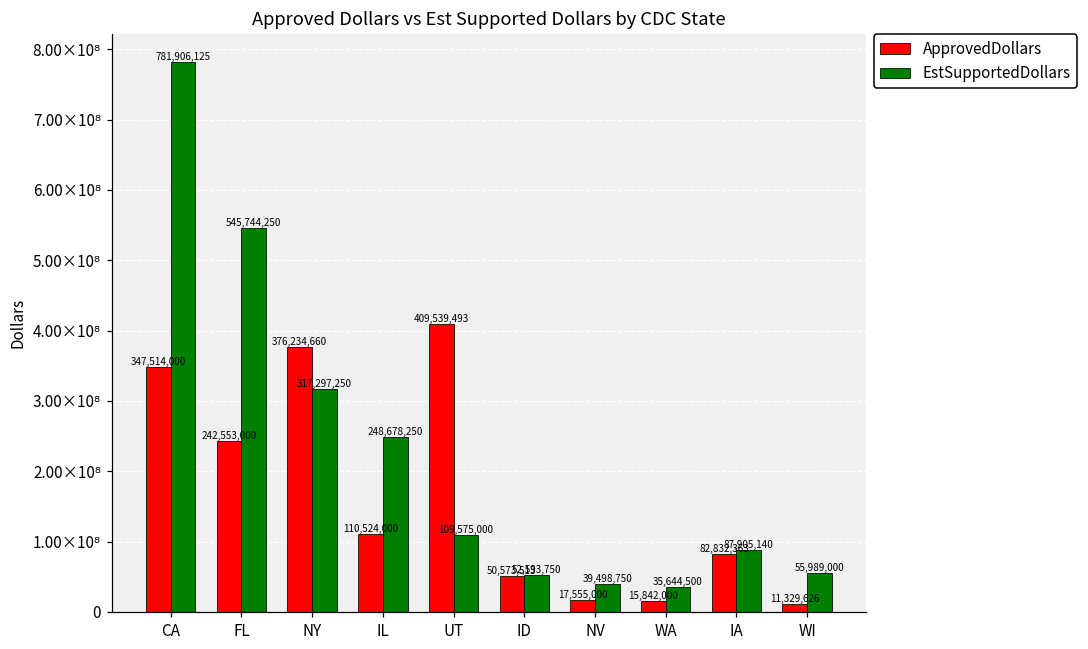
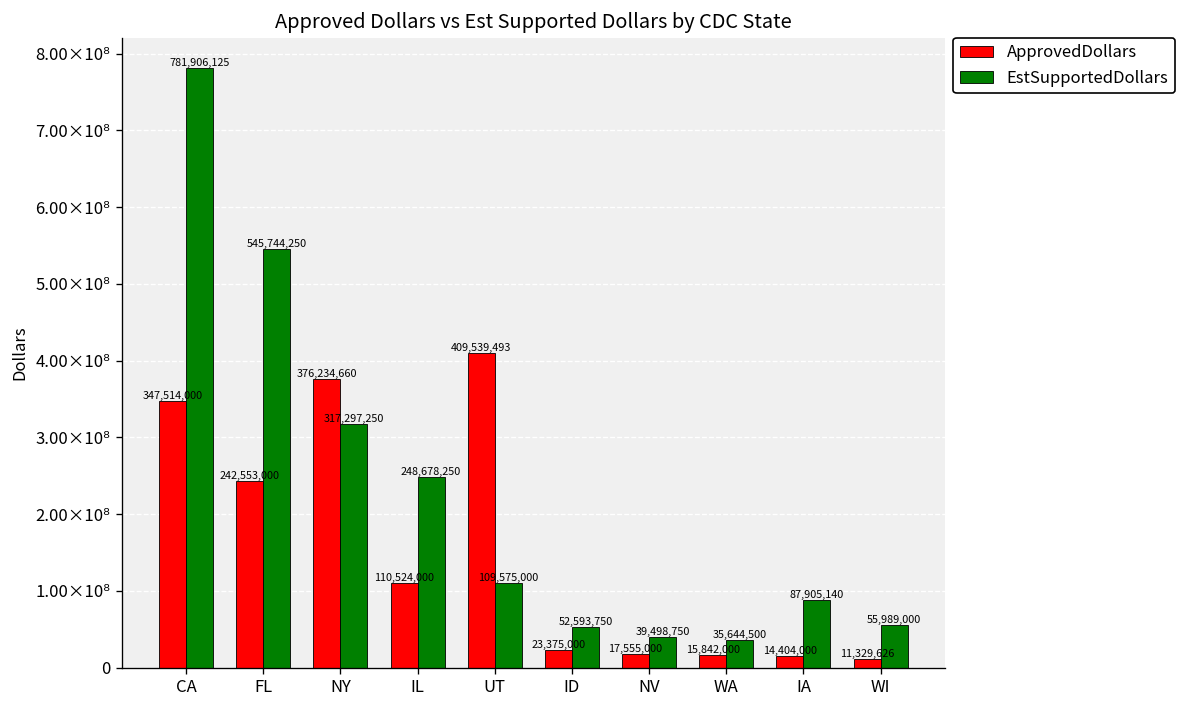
ApprovedDollars, ID: 50,573,513 -> 23,375,000
ApprovedDollars, IA: 82,832,363 -> 14,404,000
